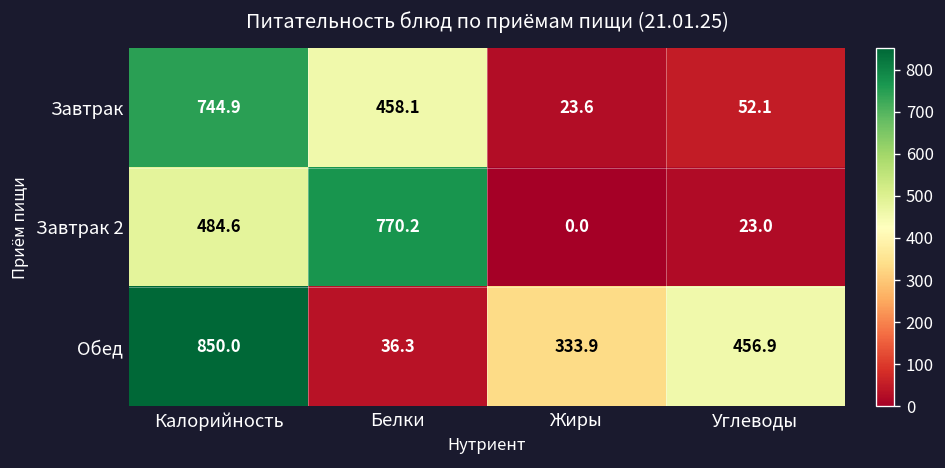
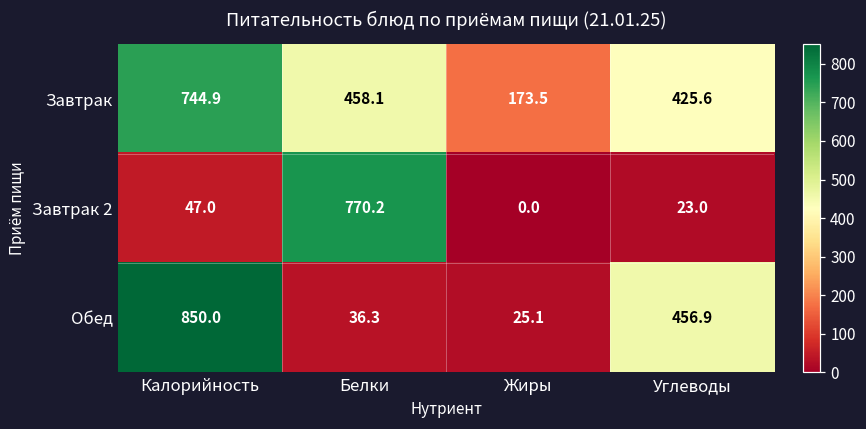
Завтрак, Жиры: 23.6 -> 173.5
Завтрак, Углеводы: 52.1 -> 425.6
Завтрак 2, Калорийность: 484.6 -> 47.0
Обед, Жиры: 333.9 -> 25.1
